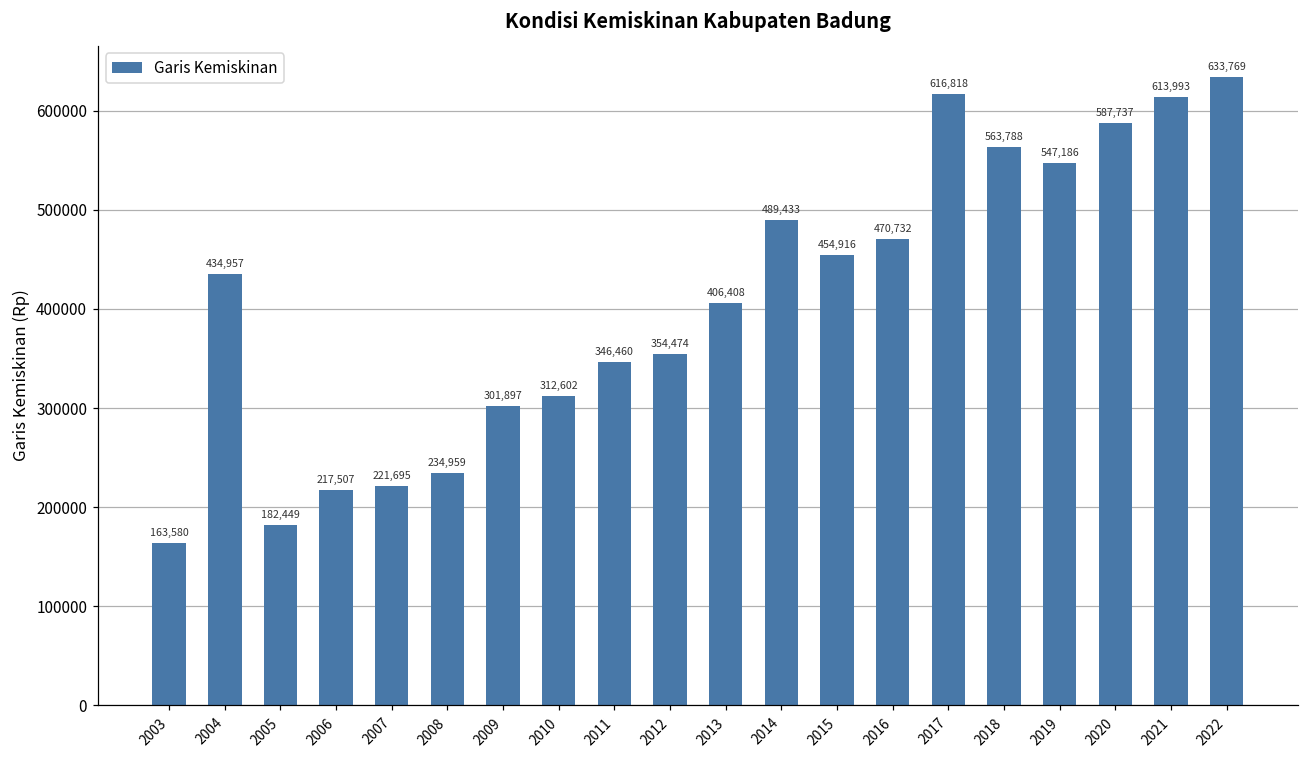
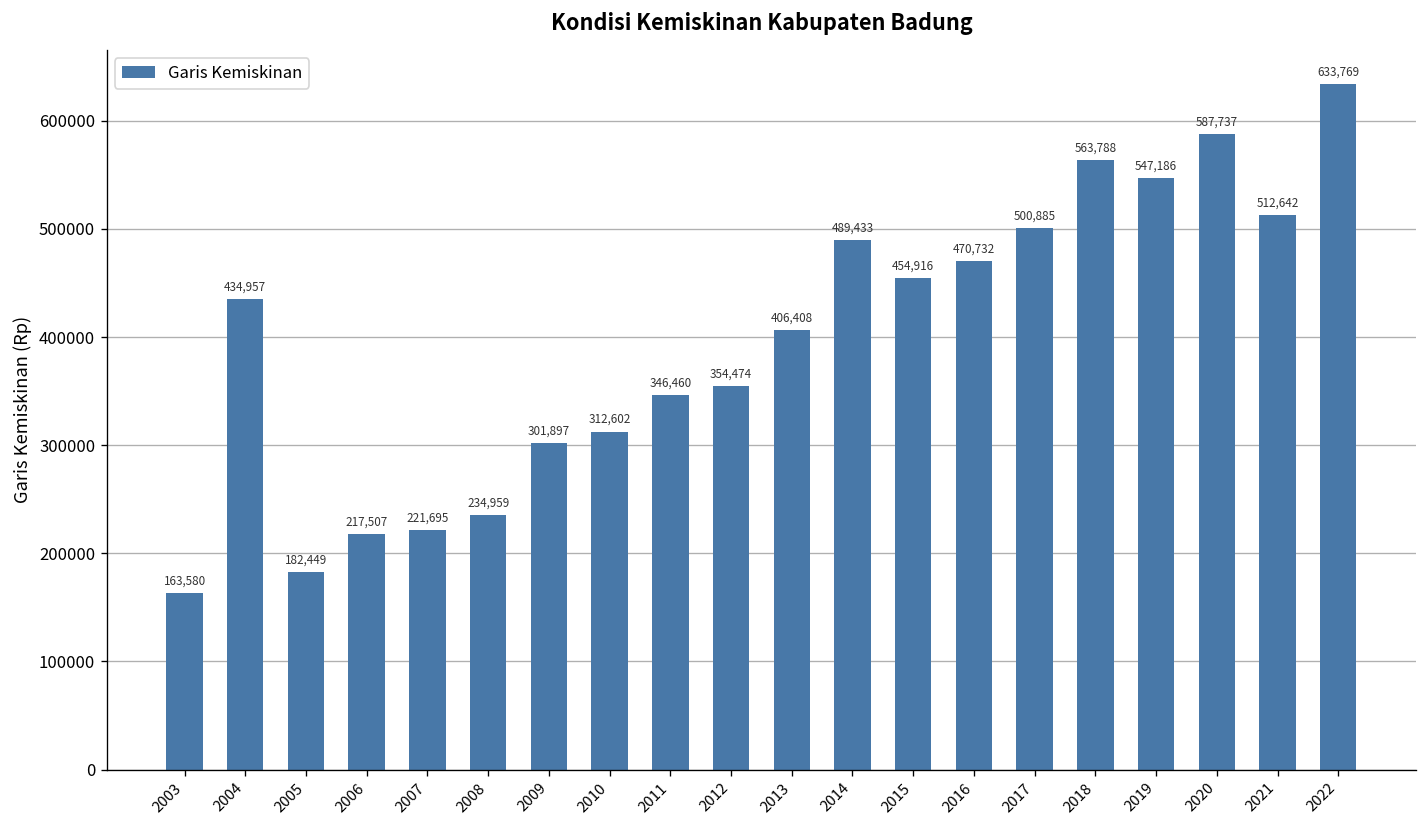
2017: 616,818 -> 500,885
2021: 613,993 -> 512,642
